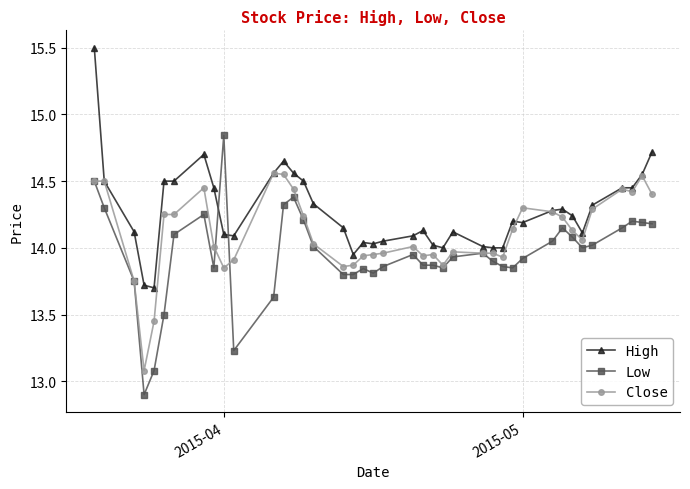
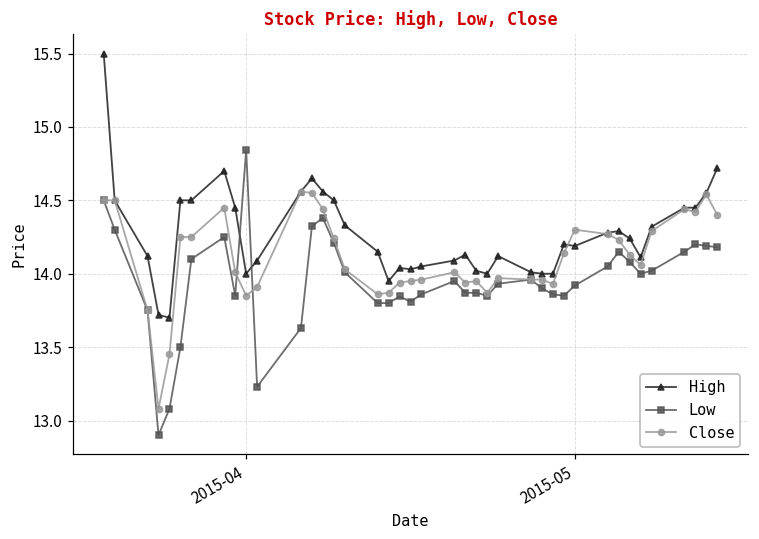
High, 2015-04: 14.1 -> 14.0
